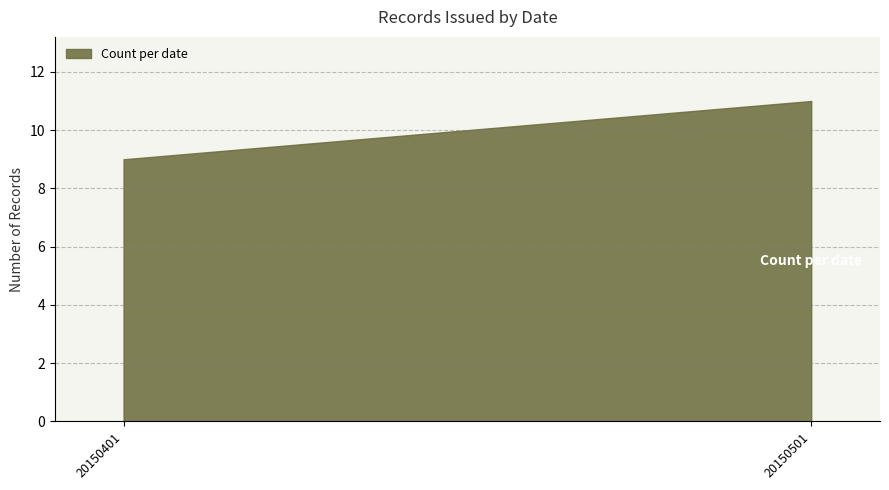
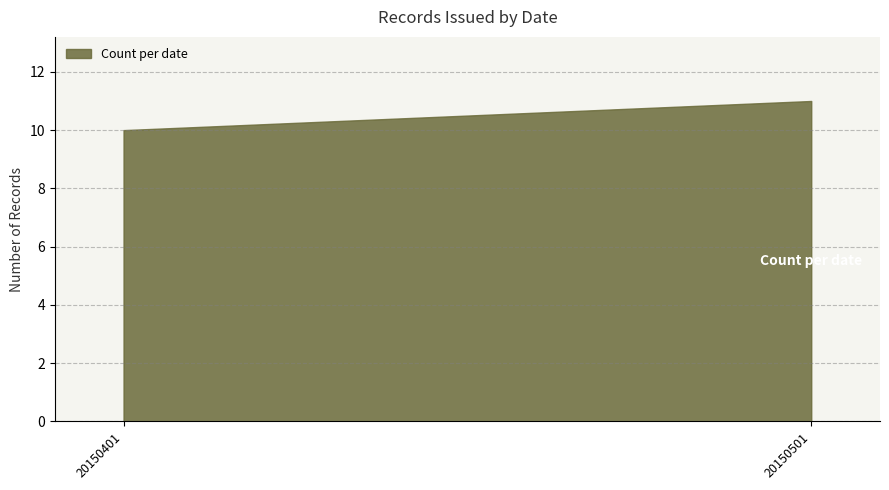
20150401: 9 -> 10
